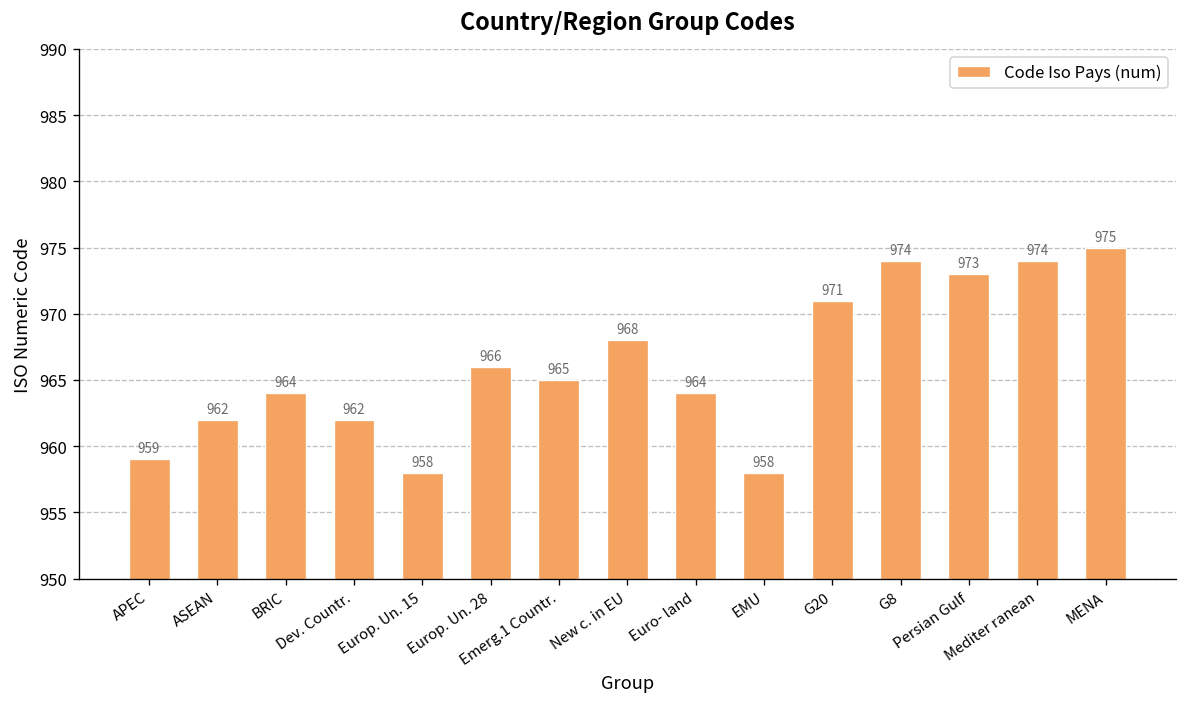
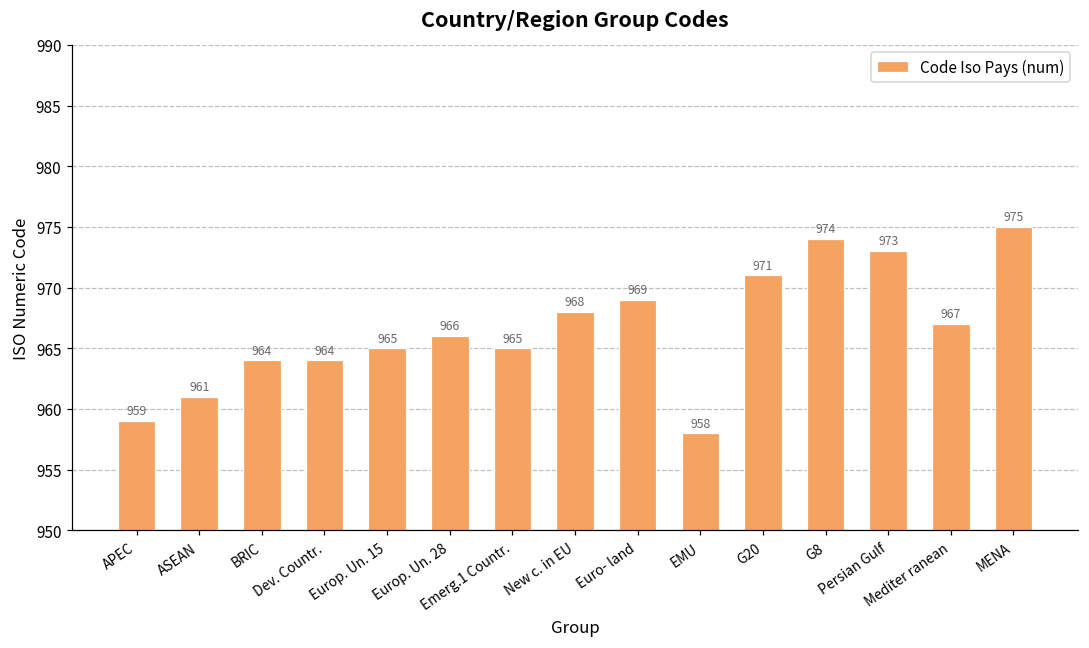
ASEAN: 962 -> 961
Dev. Countr.: 962 -> 964
Europ. Un. 15: 958 -> 965
Euro- land: 964 -> 969
Mediter ranean: 974 -> 967
